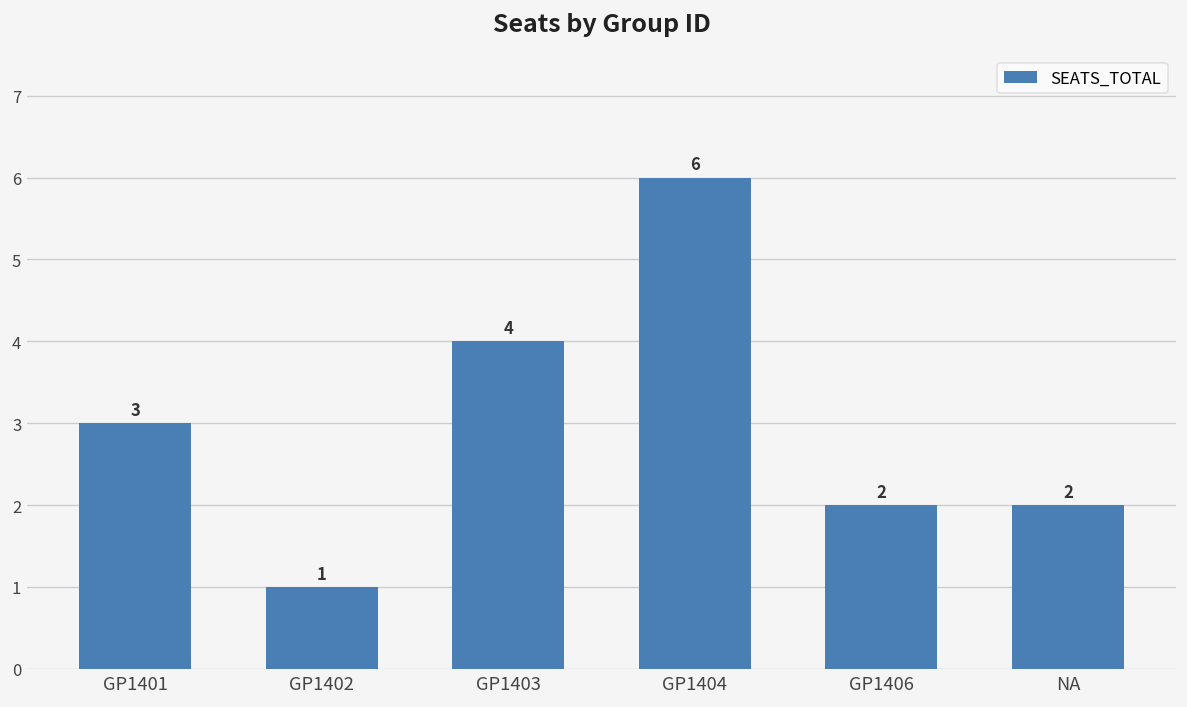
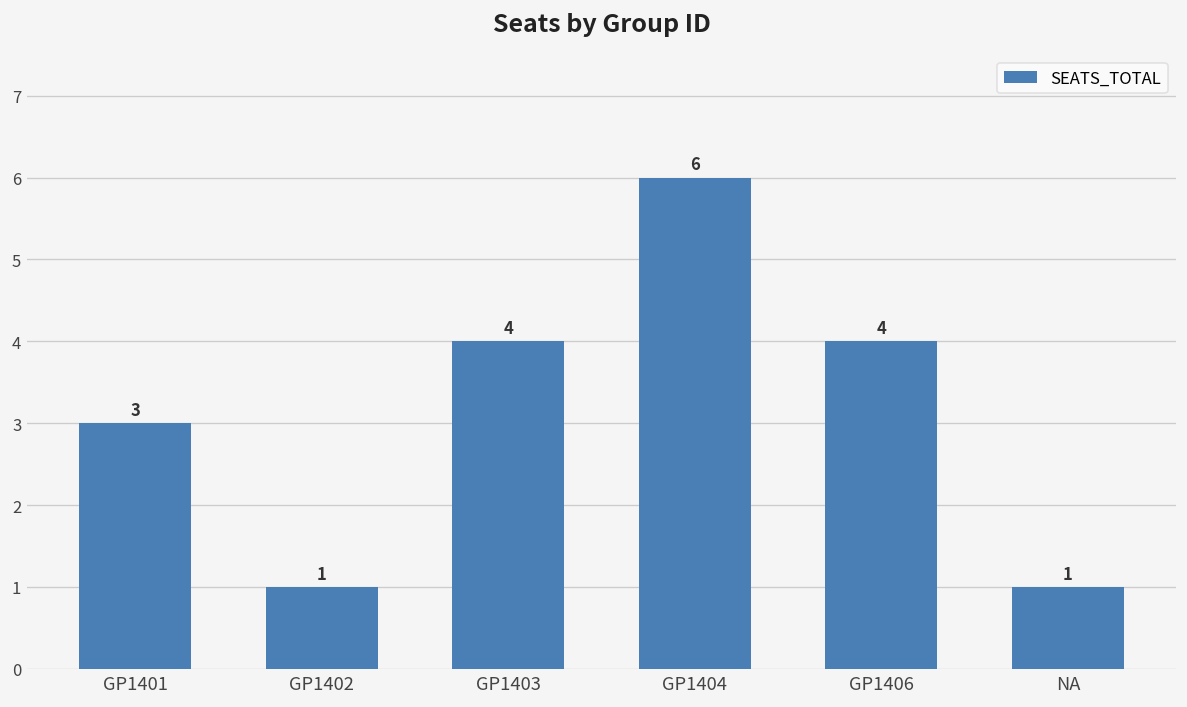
GP1406: 2 -> 4
NA: 2 -> 1
